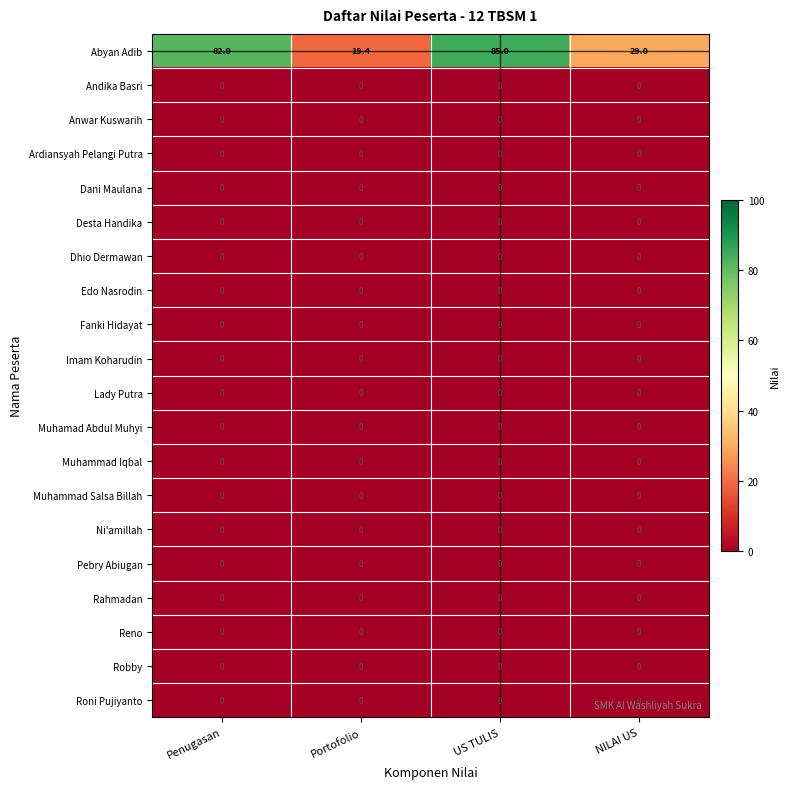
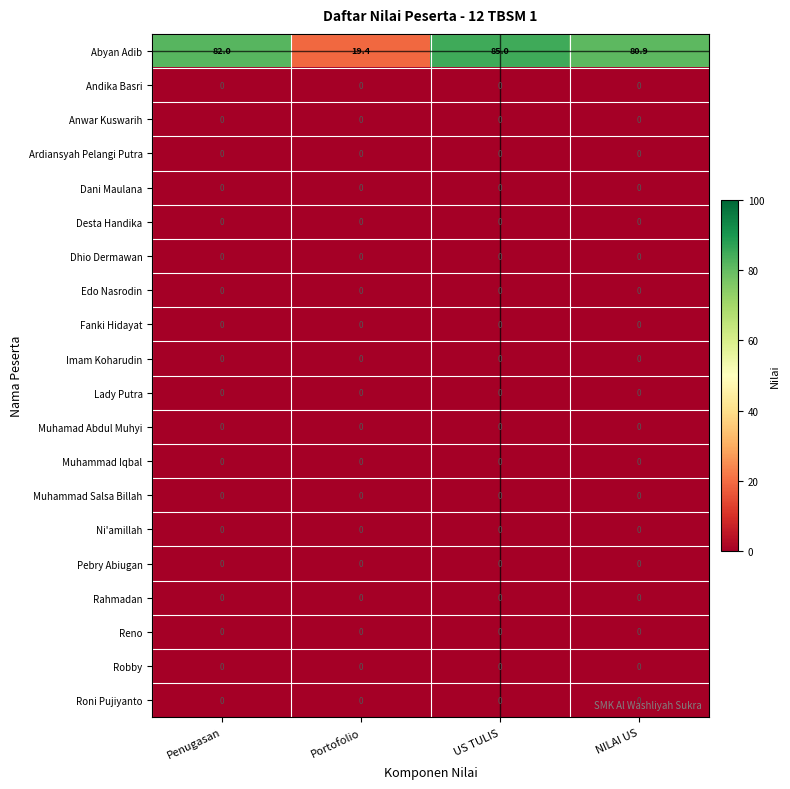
Abyan Adib, NILAI US: 29.0 -> 80.9
